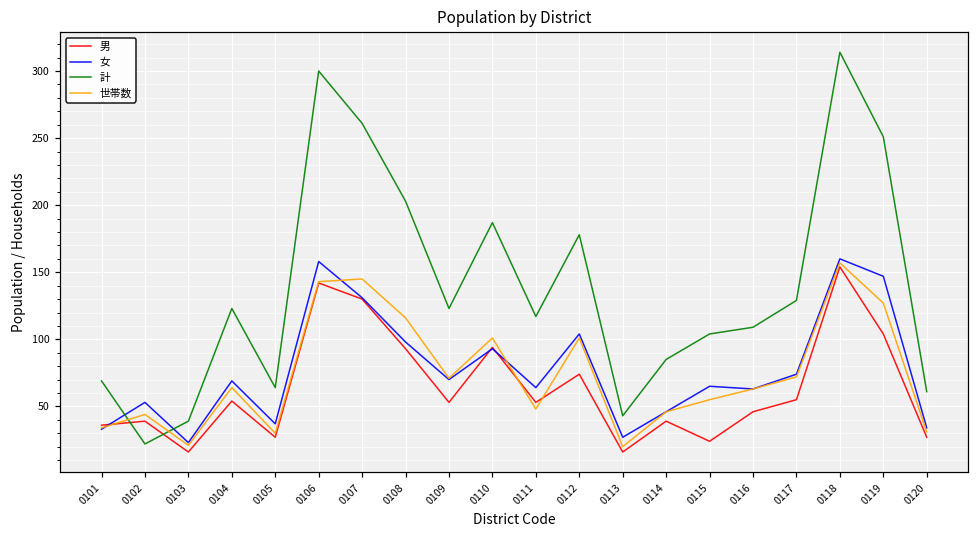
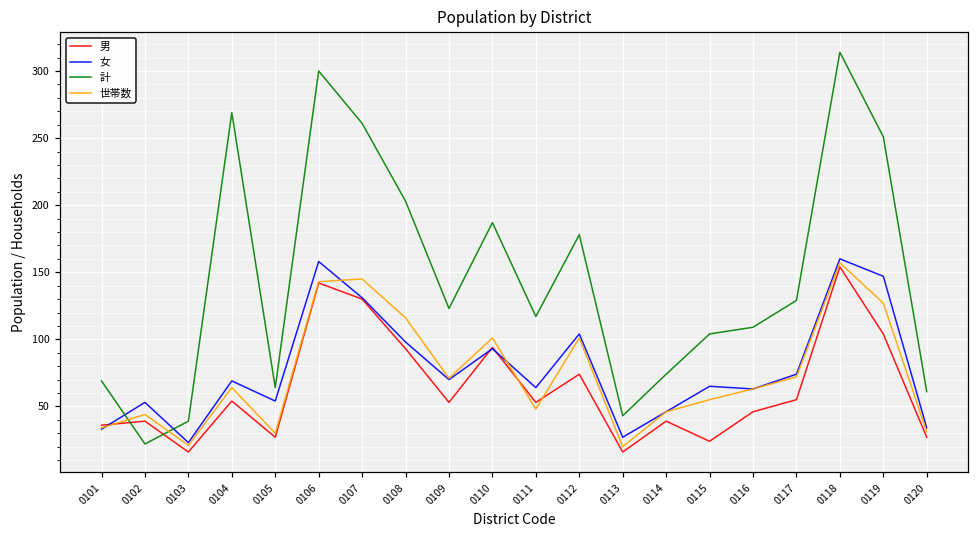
計, 0104: 123 -> 269
女, 0105: 37 -> 54
計, 0114: 85 -> 74
